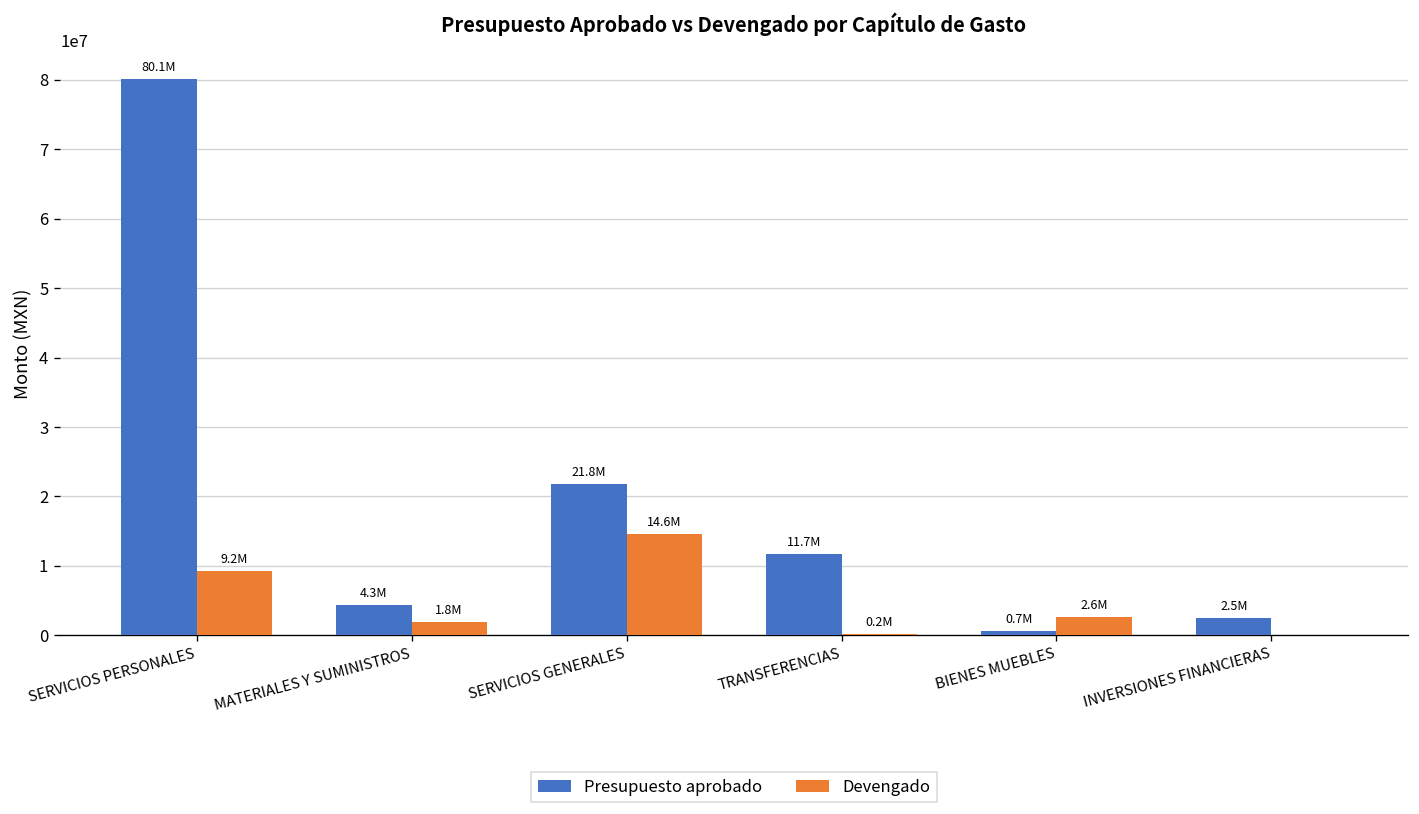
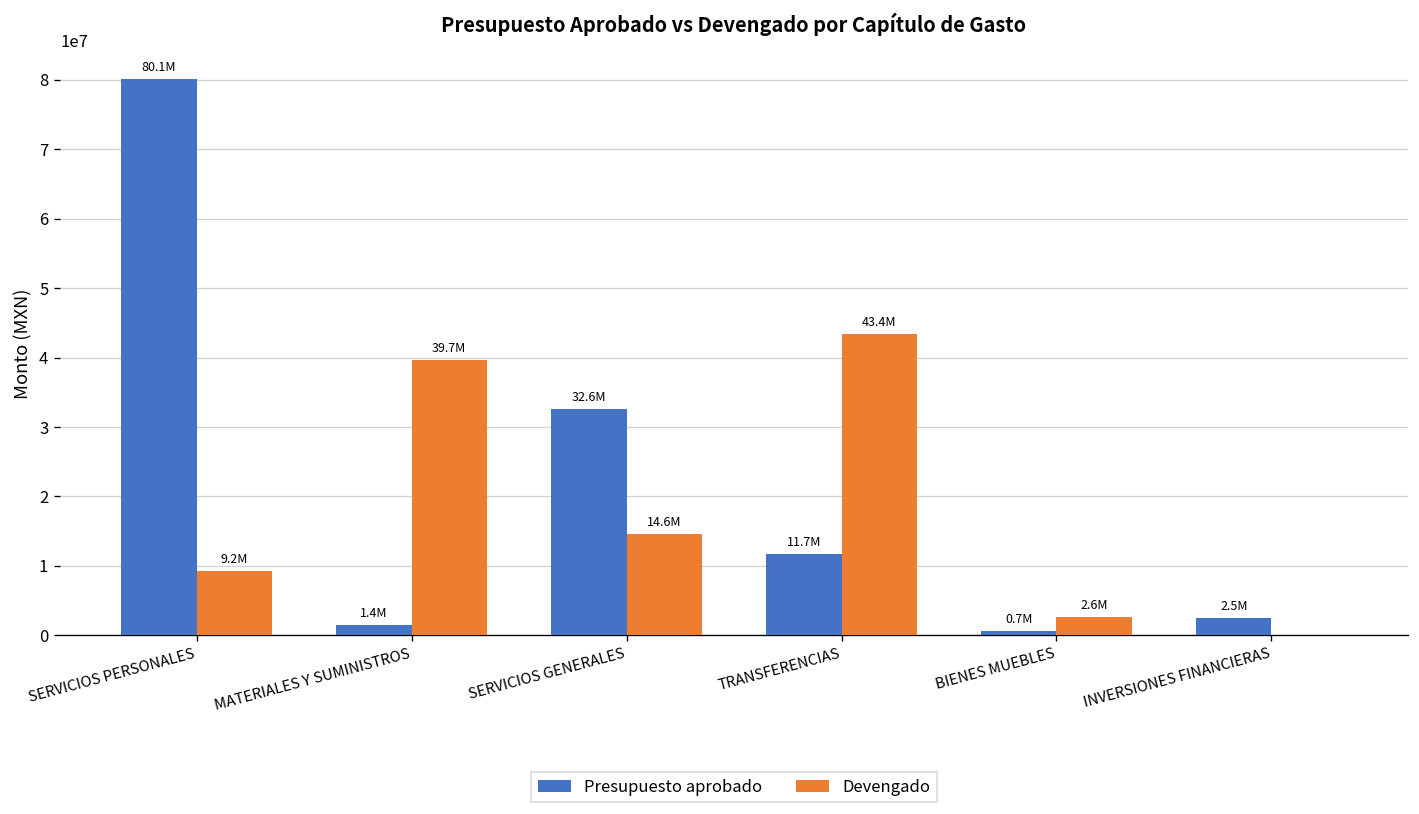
Presupuesto aprobado, MATERIALES Y SUMINISTROS: 4.3M -> 1.4M
Devengado, MATERIALES Y SUMINISTROS: 1.8M -> 39.7M
Presupuesto aprobado, SERVICIOS GENERALES: 21.8M -> 32.6M
Devengado, TRANSFERENCIAS: 0.2M -> 43.4M
